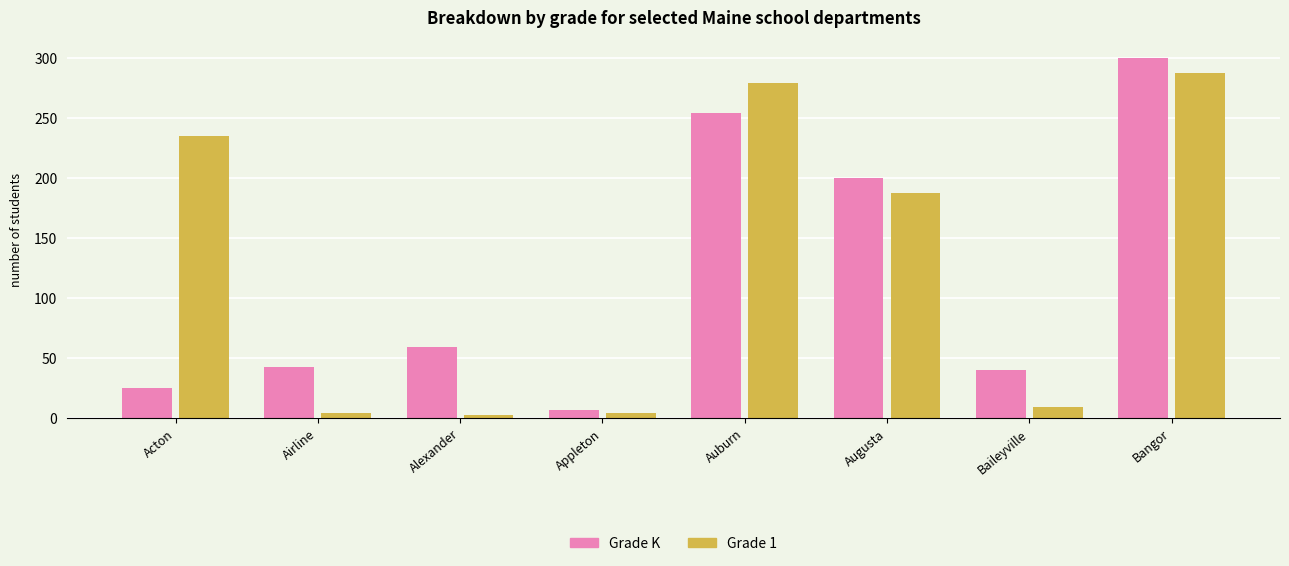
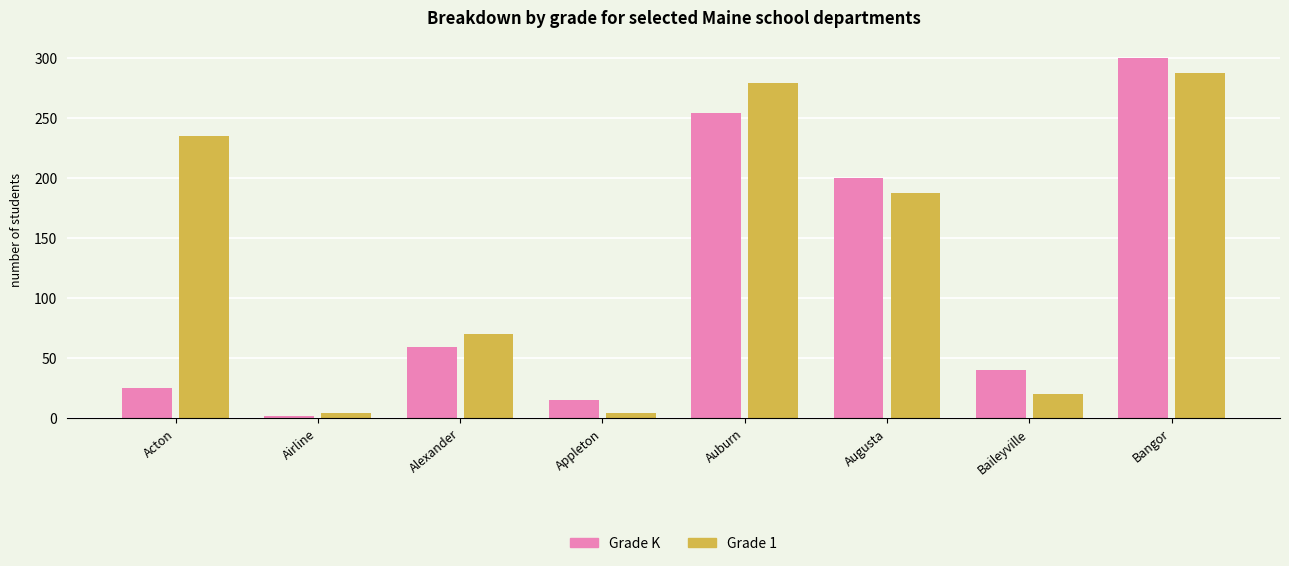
Grade K, Airline: 43 -> 2
Grade 1, Alexander: 3 -> 70
Grade K, Appleton: 7 -> 15
Grade 1, Baileyville: 9 -> 20
